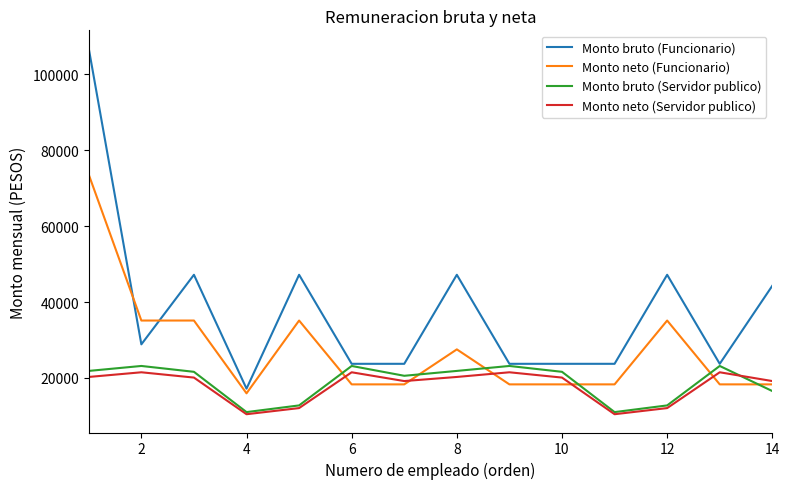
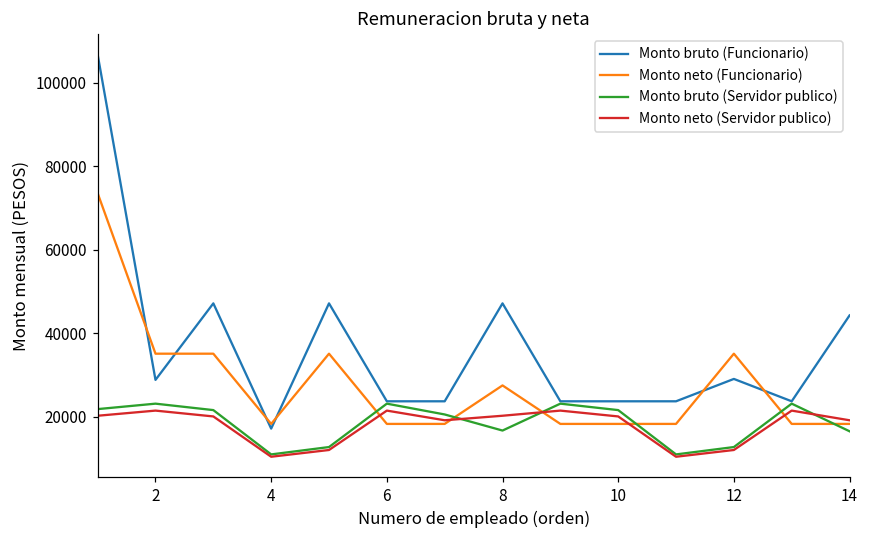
Monto neto (Funcionario), 4: 16000 -> 18000
Monto bruto (Servidor publico), 8: 22000 -> 17000
Monto bruto (Funcionario), 12: 47000 -> 29000
